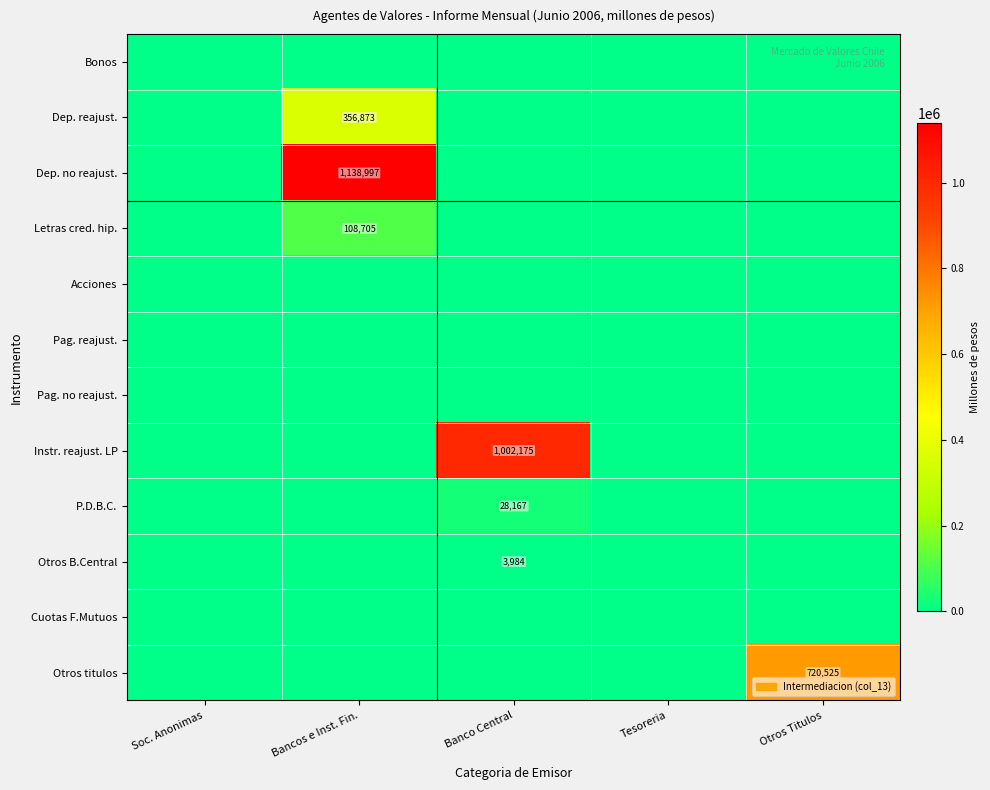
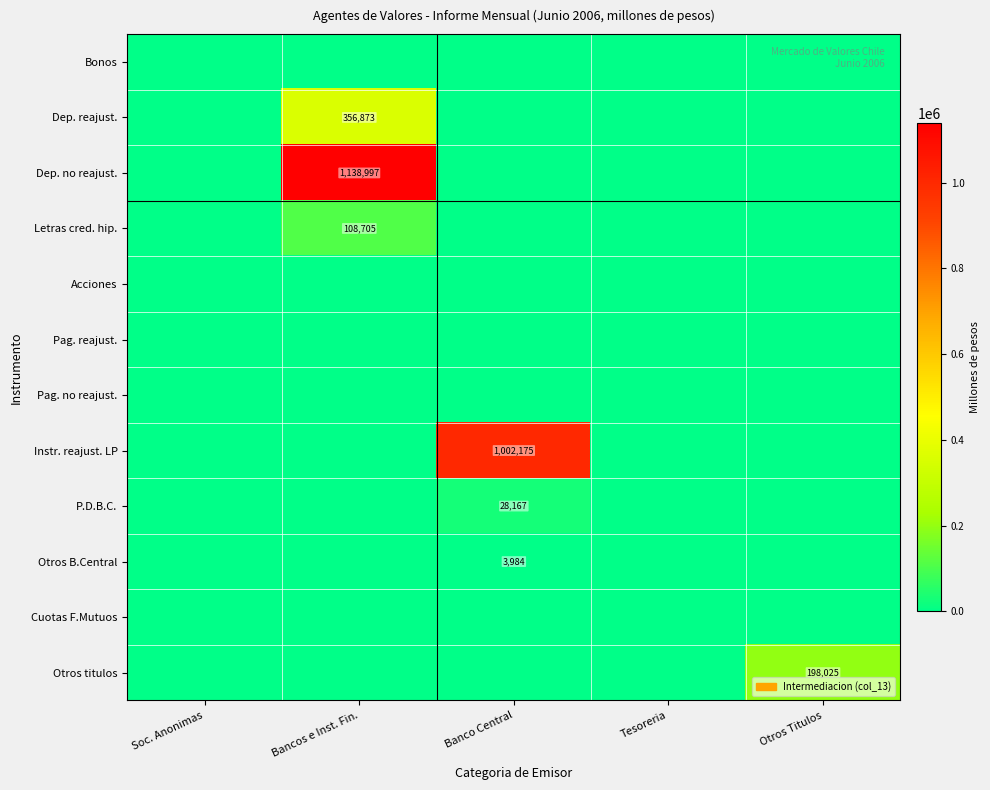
Otros titulos, Otros Titulos: 720,525 -> 198,025
